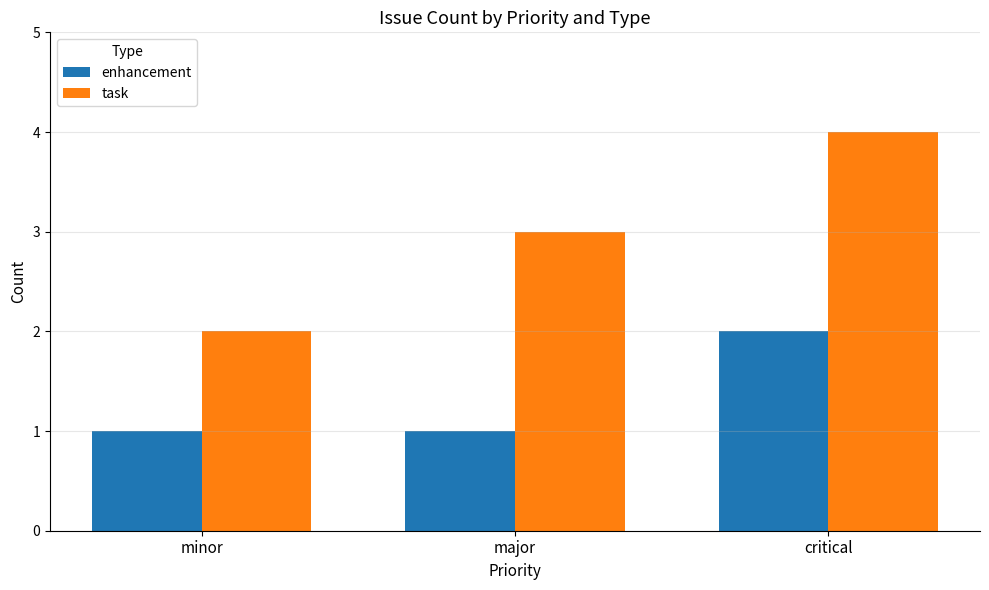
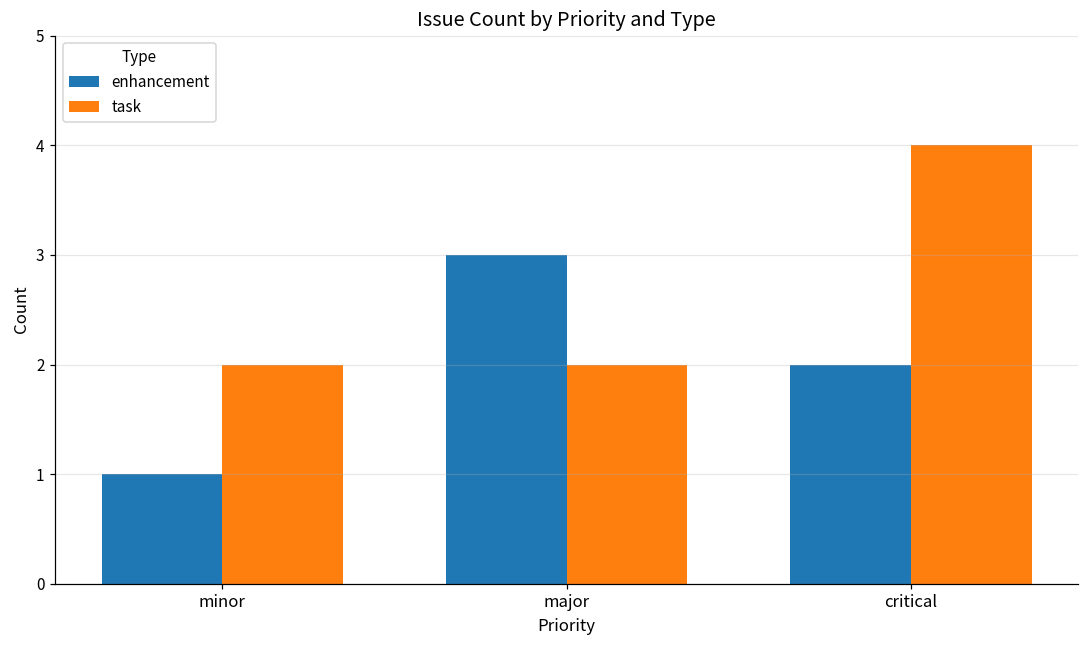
enhancement, major: 1 -> 3
task, major: 3 -> 2
